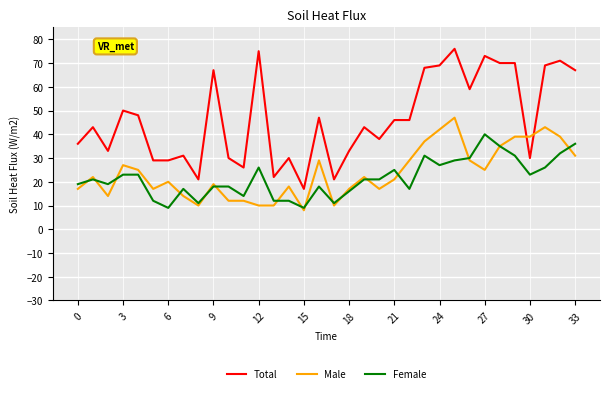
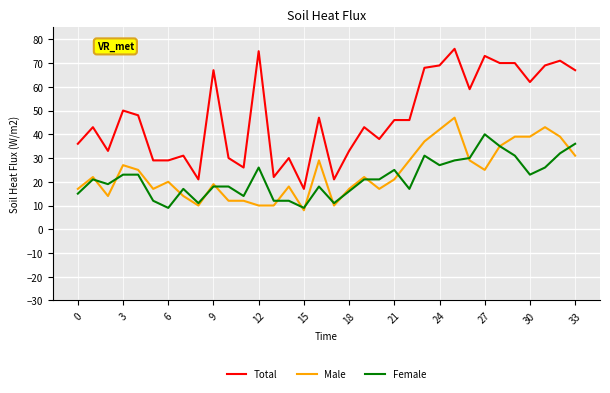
Female, 0: 19 -> 15
Total, 30: 30 -> 62
